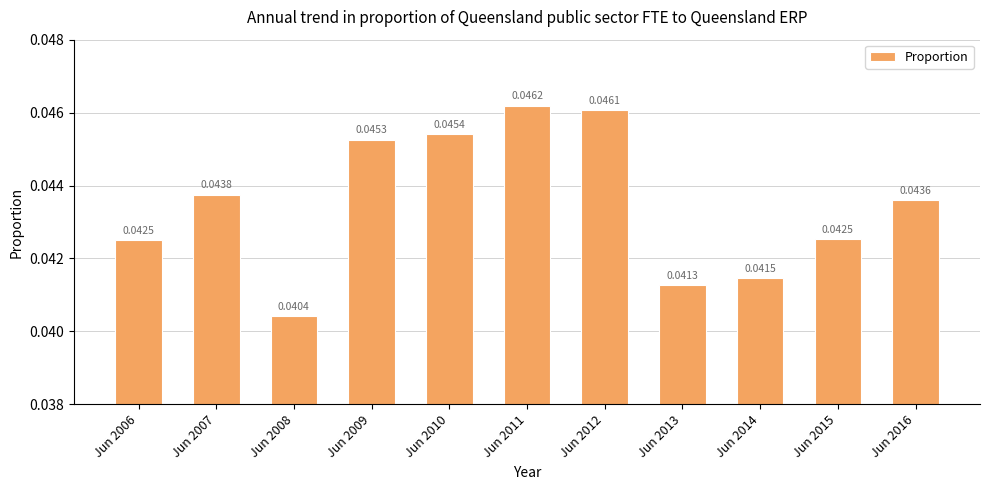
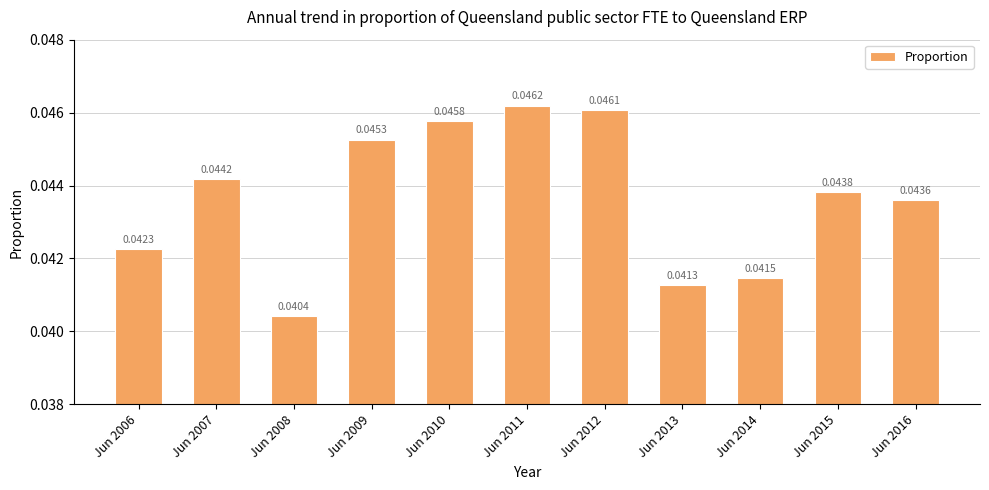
Jun 2006: 0.0425 -> 0.0423
Jun 2007: 0.0438 -> 0.0442
Jun 2010: 0.0454 -> 0.0458
Jun 2015: 0.0425 -> 0.0438
